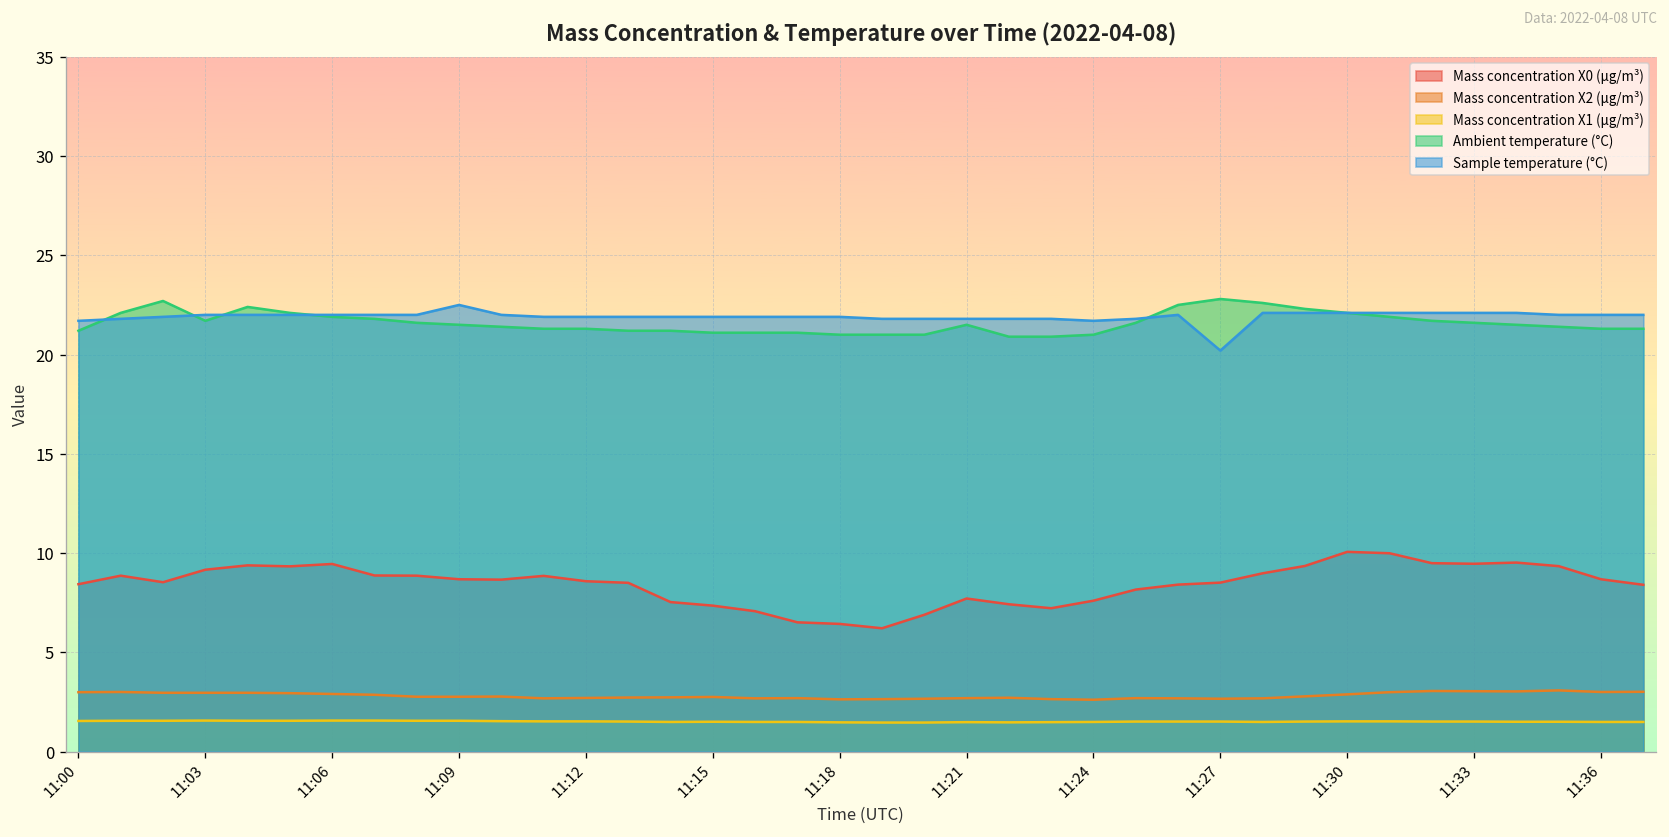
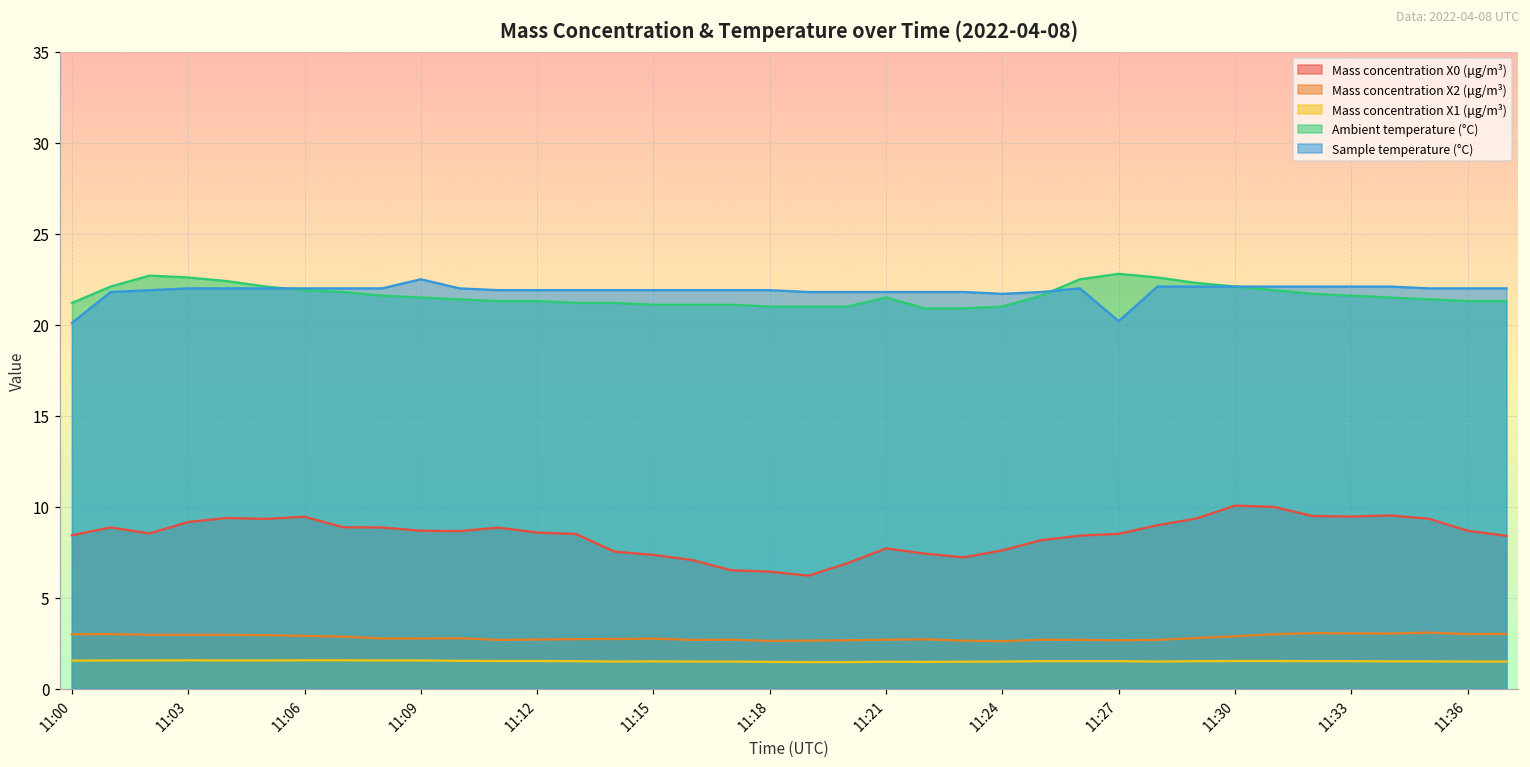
Sample temperature (°C), 11:00: 21.7 -> 20.1
Ambient temperature (°C), 11:03: 21.7 -> 22.6
